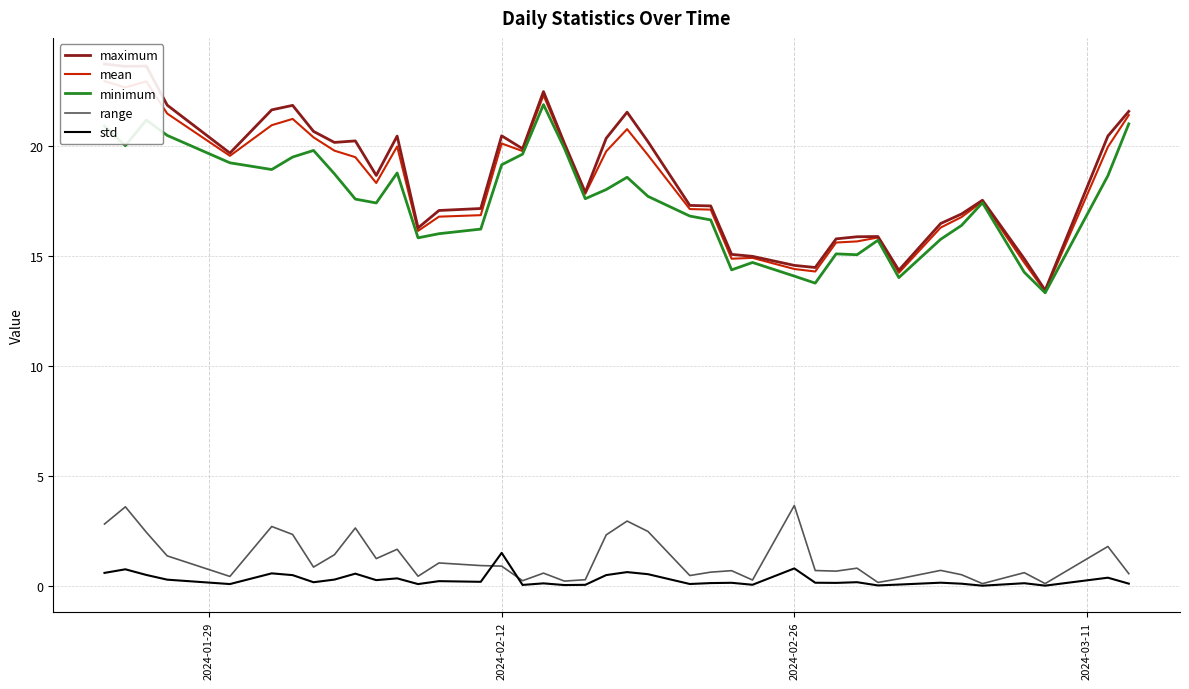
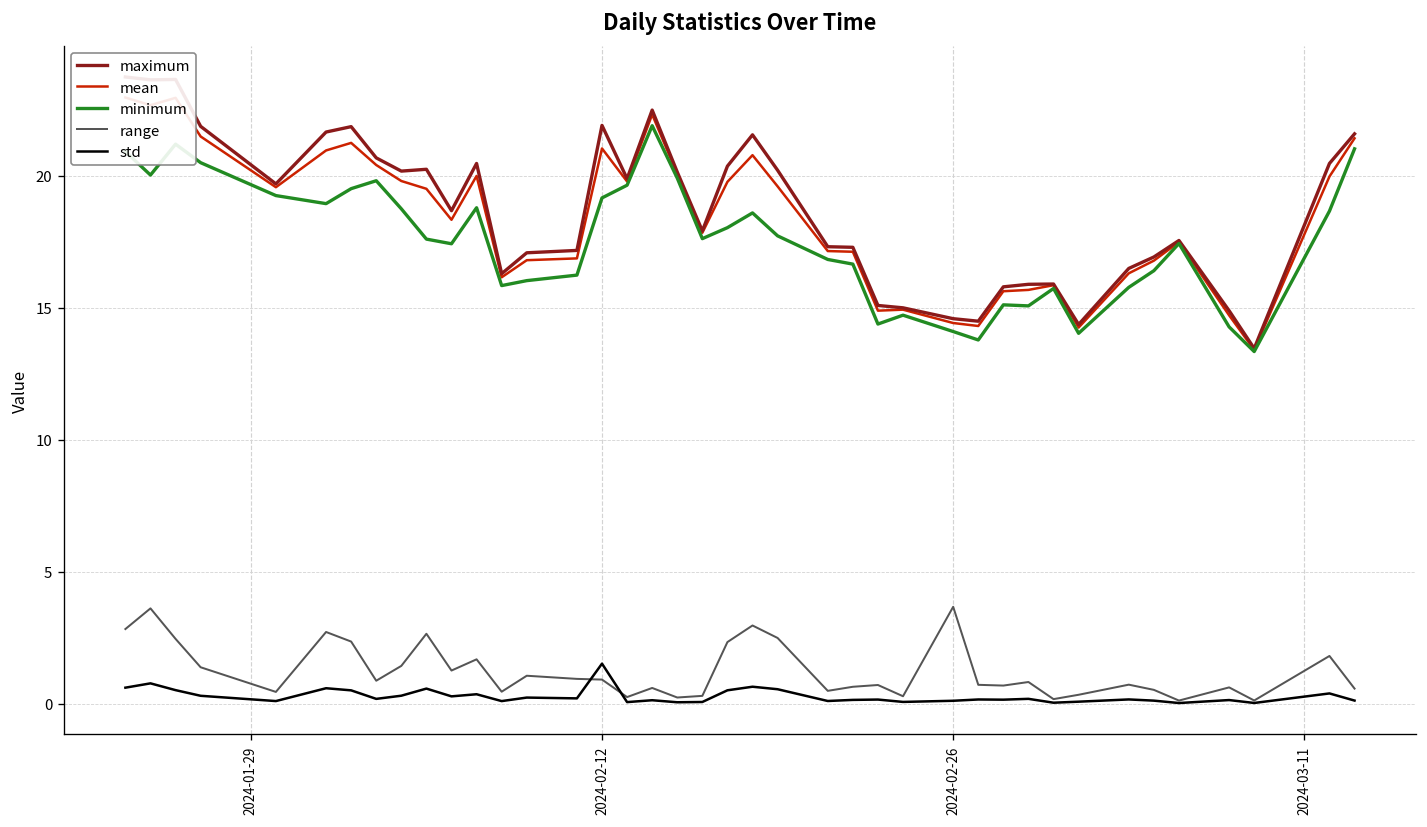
maximum, 2024-02-12: 20.5 -> 21.9
mean, 2024-02-12: 20.1 -> 21.0
std, 2024-02-26: 0.8 -> 0.1
